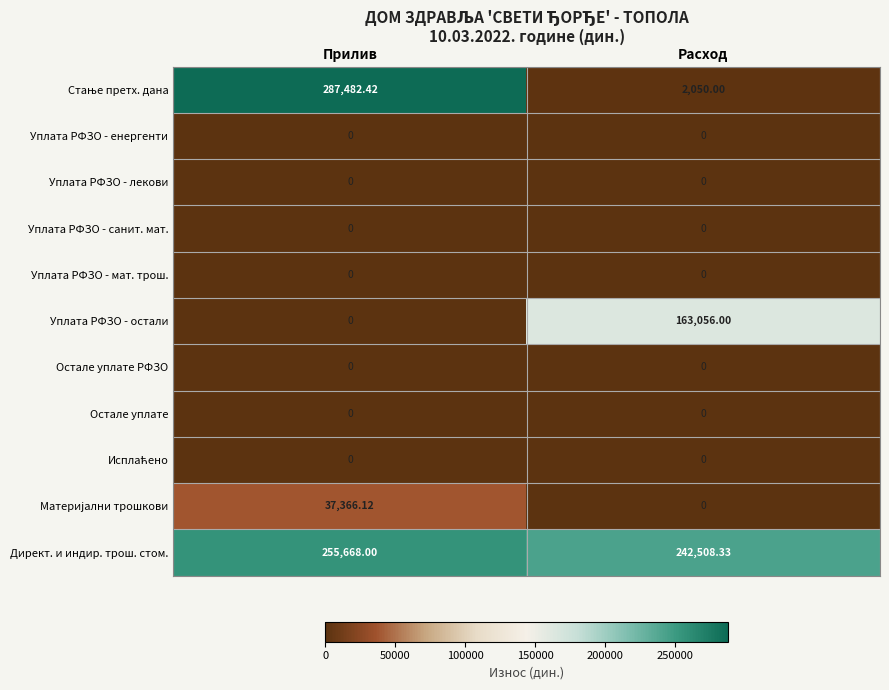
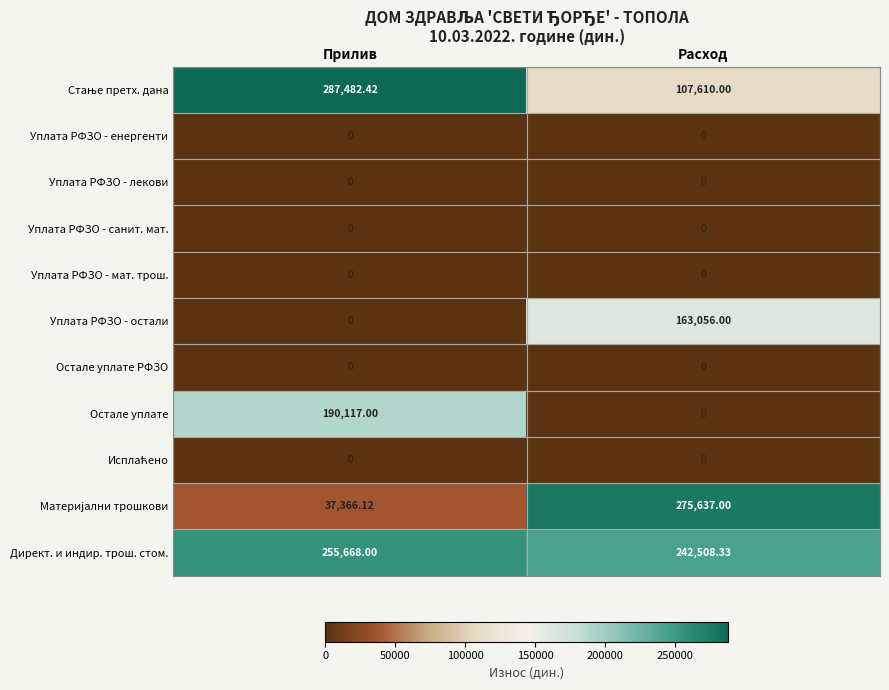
Стање претх. дана, Расход: 2,050.00 -> 107,610.00
Остале уплате, Прилив: 0 -> 190,117.00
Материјални трошкови, Расход: 0 -> 275,637.00
